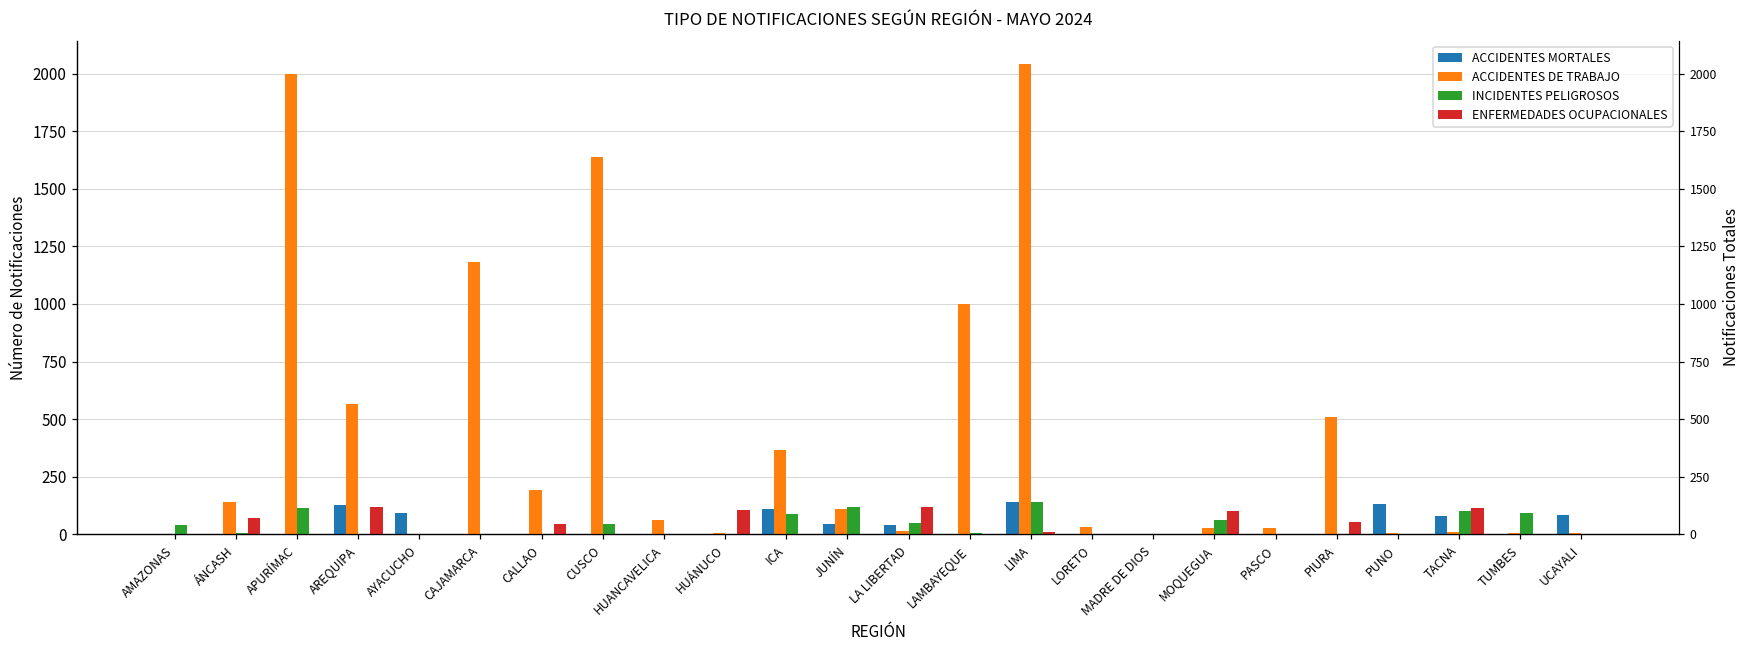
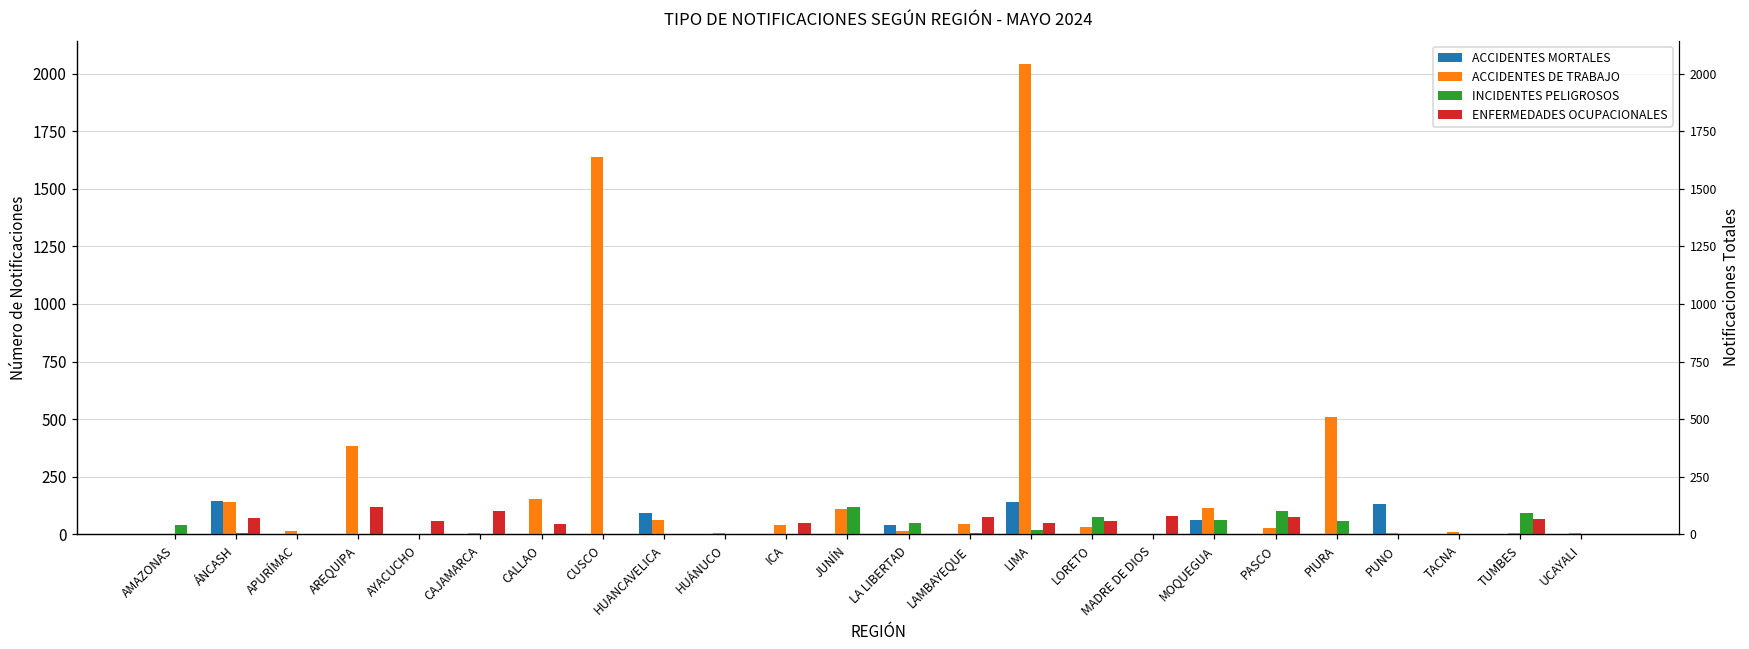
ACCIDENTES MORTALES, ÁNCASH: 0 -> 150
ACCIDENTES DE TRABAJO, APURÍMAC: 2000 -> 20
INCIDENTES PELIGROSOS, APURÍMAC: 110 -> 0
ACCIDENTES MORTALES, AREQUIPA: 130 -> 0
ACCIDENTES DE TRABAJO, AREQUIPA: 570 -> 380
ACCIDENTES MORTALES, AYACUCHO: 90 -> 0
ENFERMEDADES OCUPACIONALES, AYACUCHO: 0 -> 60
ACCIDENTES DE TRABAJO, CAJAMARCA: 1180 -> 0
ENFERMEDADES OCUPACIONALES, CAJAMARCA: 0 -> 100
ACCIDENTES DE TRABAJO, CALLAO: 190 -> 150
INCIDENTES PELIGROSOS, CUSCO: 40 -> 0
ACCIDENTES MORTALES, HUANCAVELICA: 0 -> 90
ENFERMEDADES OCUPACIONALES, HUÁNUCO: 100 -> 0
ACCIDENTES MORTALES, ICA: 110 -> 0
ACCIDENTES DE TRABAJO, ICA: 370 -> 40
INCIDENTES PELIGROSOS, ICA: 90 -> 0
ENFERMEDADES OCUPACIONALES, ICA: 0 -> 50
ACCIDENTES MORTALES, JUNÍN: 40 -> 0
ENFERMEDADES OCUPACIONALES, LA LIBERTAD: 120 -> 0
ACCIDENTES DE TRABAJO, LAMBAYEQUE: 1000 -> 50
ENFERMEDADES OCUPACIONALES, LAMBAYEQUE: 0 -> 70
INCIDENTES PELIGROSOS, LIMA: 140 -> 20
ENFERMEDADES OCUPACIONALES, LIMA: 10 -> 50
INCIDENTES PELIGROSOS, LORETO: 0 -> 80
ENFERMEDADES OCUPACIONALES, LORETO: 0 -> 60
ENFERMEDADES OCUPACIONALES, MADRE DE DIOS: 0 -> 80
ACCIDENTES MORTALES, MOQUEGUA: 0 -> 60
ACCIDENTES DE TRABAJO, MOQUEGUA: 30 -> 110
ENFERMEDADES OCUPACIONALES, MOQUEGUA: 100 -> 0
INCIDENTES PELIGROSOS, PASCO: 0 -> 100
ENFERMEDADES OCUPACIONALES, PASCO: 0 -> 70
INCIDENTES PELIGROSOS, PIURA: 0 -> 60
ENFERMEDADES OCUPACIONALES, PIURA: 50 -> 0
ACCIDENTES MORTALES, TACNA: 80 -> 0
INCIDENTES PELIGROSOS, TACNA: 100 -> 0
ENFERMEDADES OCUPACIONALES, TACNA: 110 -> 0
ENFERMEDADES OCUPACIONALES, TUMBES: 0 -> 70
ACCIDENTES MORTALES, UCAYALI: 90 -> 0
